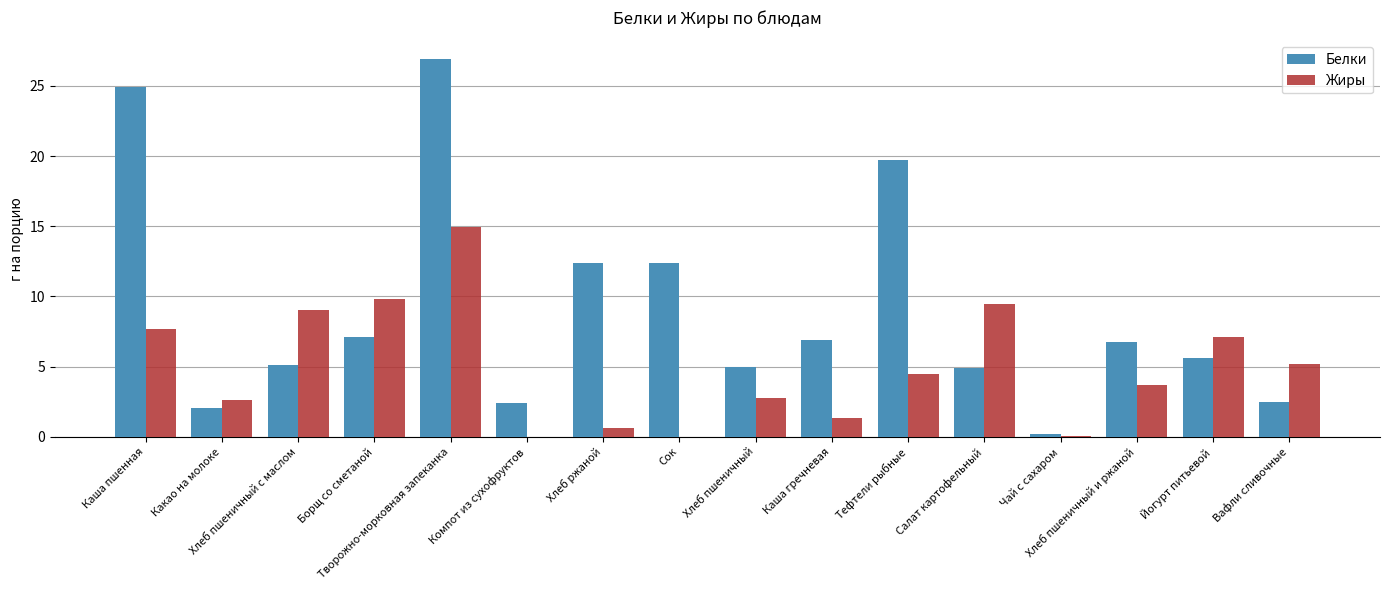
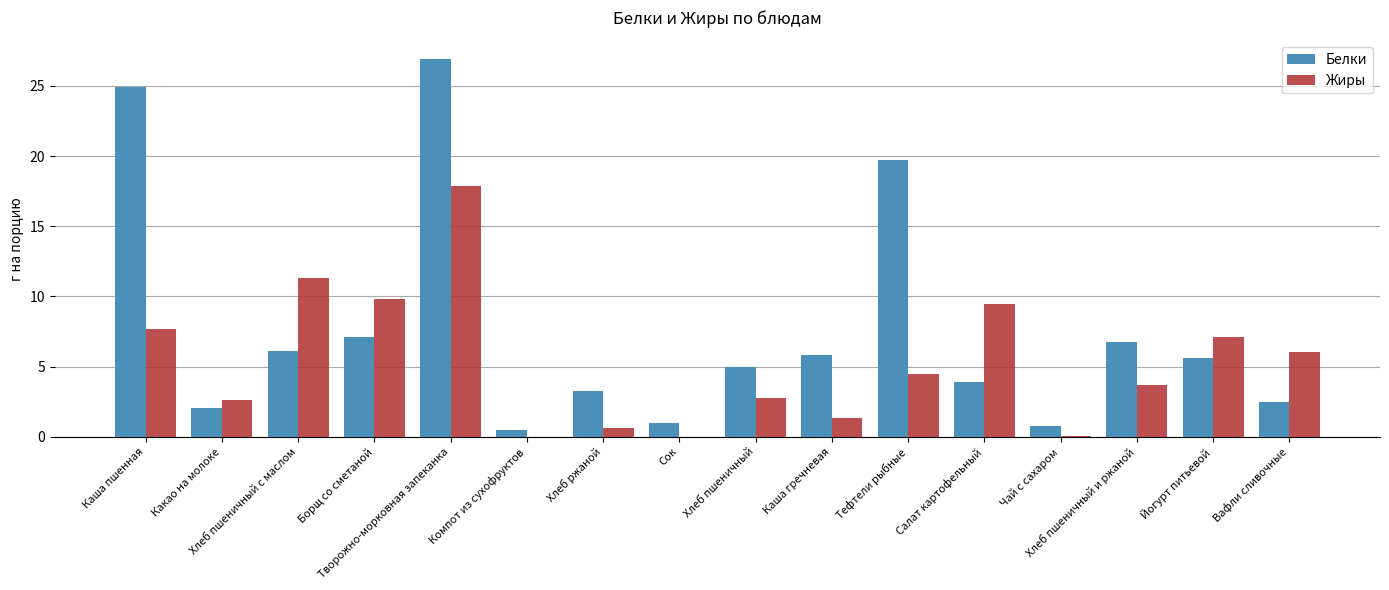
Белки, Хлеб пшеничный с маслом: 5.1 -> 6.1
Жиры, Хлеб пшеничный с маслом: 9.1 -> 11.3
Жиры, Творожно-морковная запеканка: 15.0 -> 17.9
Белки, Компот из сухофруктов: 2.4 -> 0.5
Белки, Хлеб ржаной: 12.4 -> 3.3
Белки, Сок: 12.4 -> 1.0
Белки, Каша гречневая: 6.9 -> 5.8
Белки, Салат картофельный: 4.9 -> 3.9
Белки, Чай с сахаром: 0.2 -> 0.8
Жиры, Вафли сливочные: 5.2 -> 6.0
